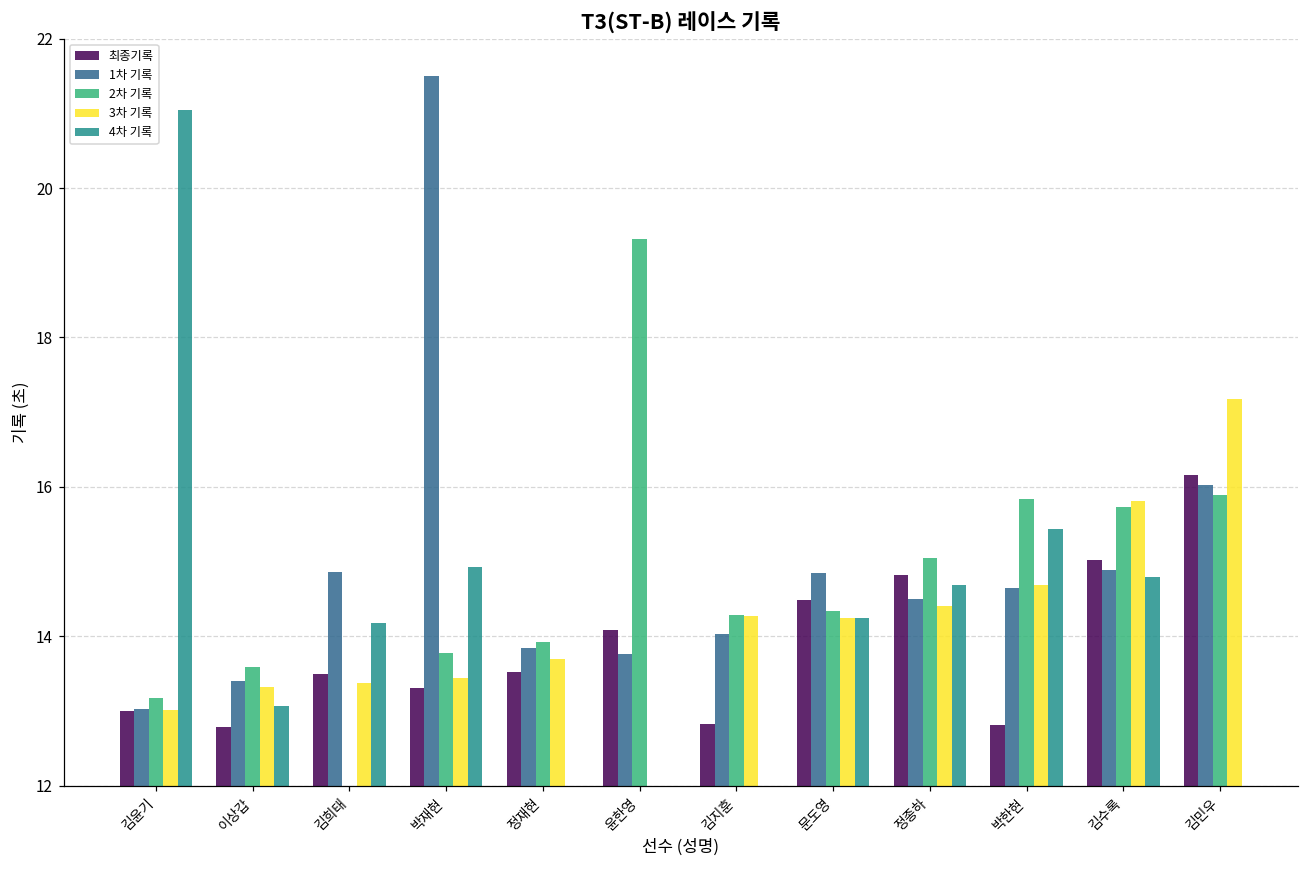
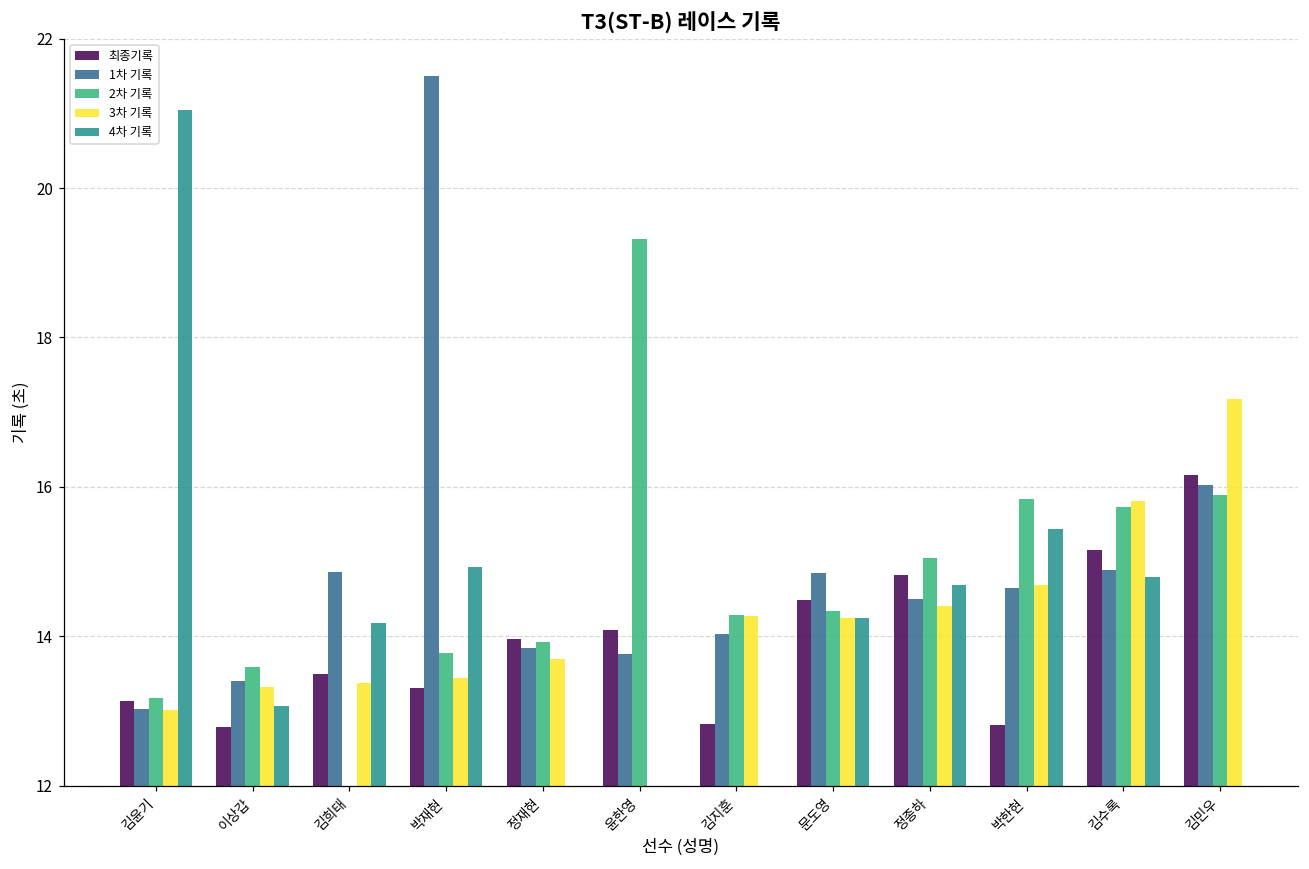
최종기록, 김윤기: 13.0 -> 13.1
최종기록, 정재현: 13.5 -> 14.0
최종기록, 김수록: 15.0 -> 15.2
